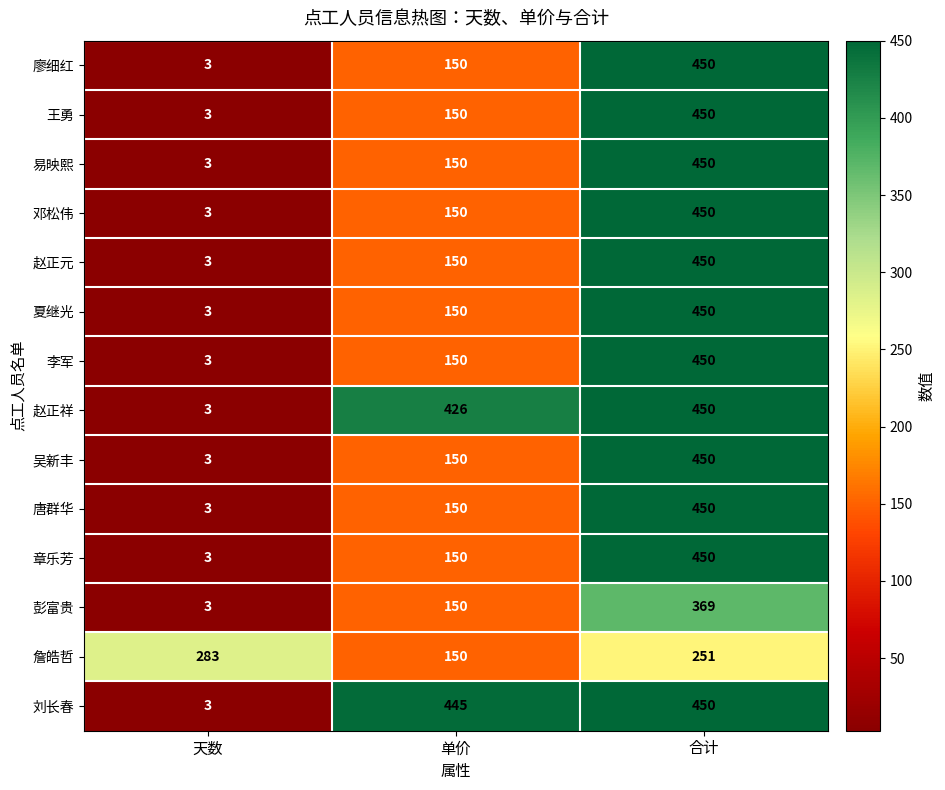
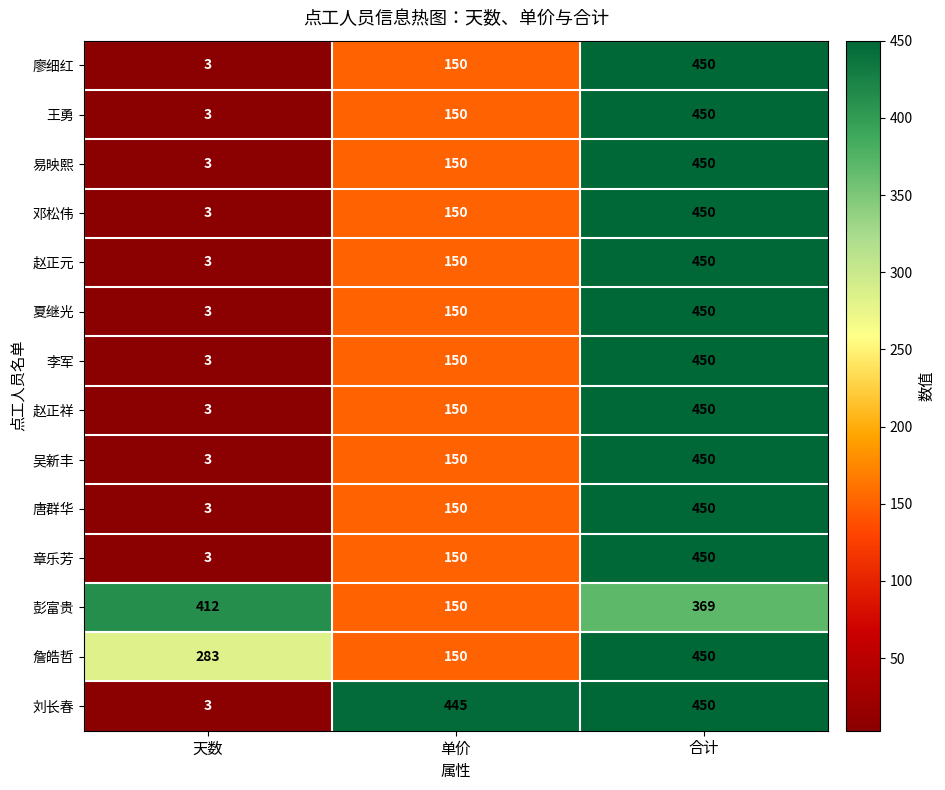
赵正祥, 单价: 426 -> 150
彭富贵, 天数: 3 -> 412
詹皓哲, 合计: 251 -> 450
